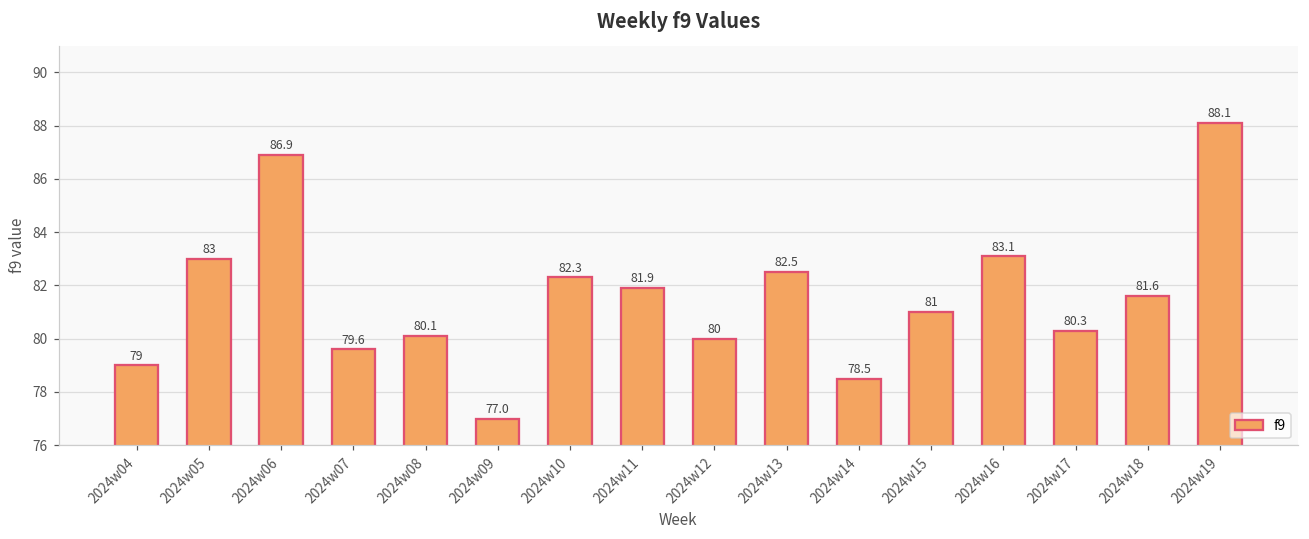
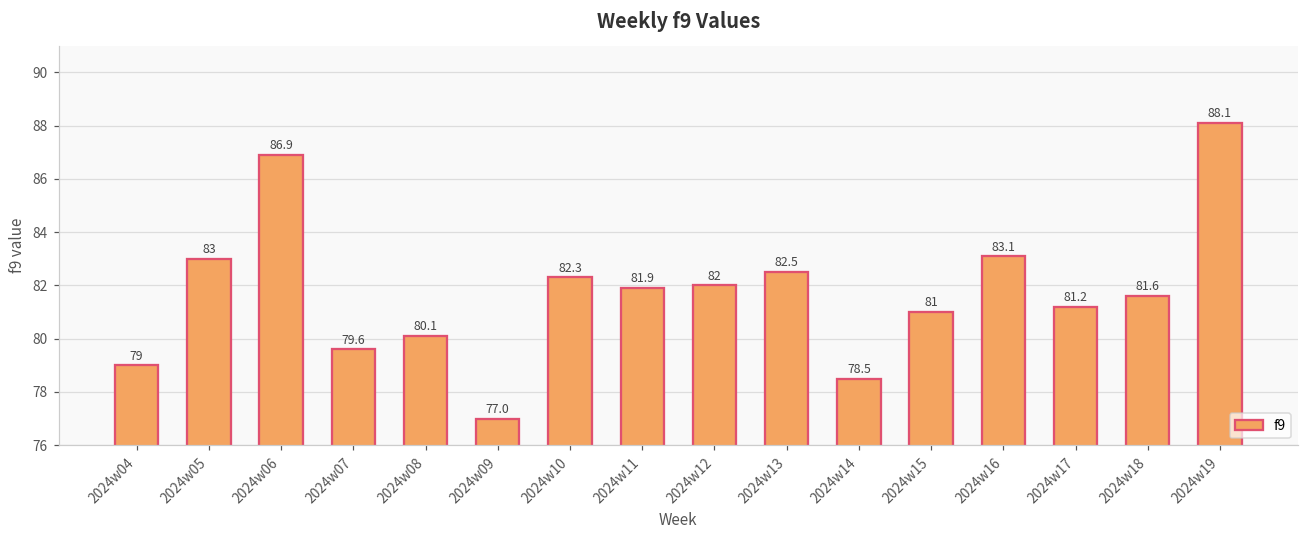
2024w12: 80 -> 82
2024w17: 80.3 -> 81.2
